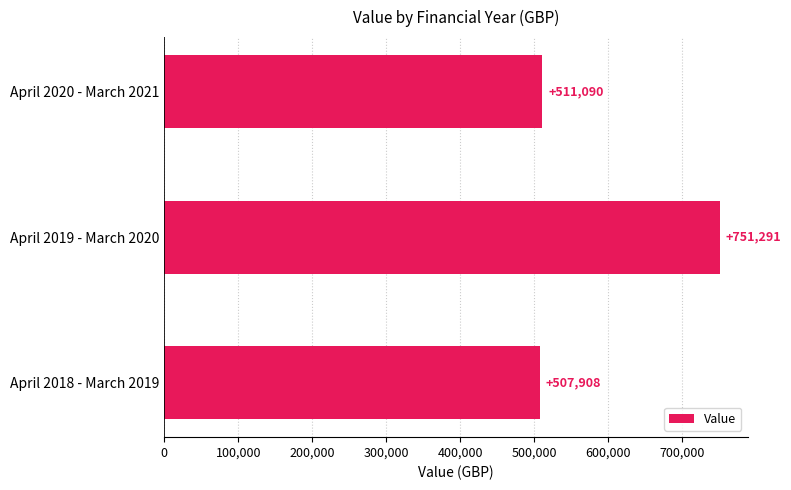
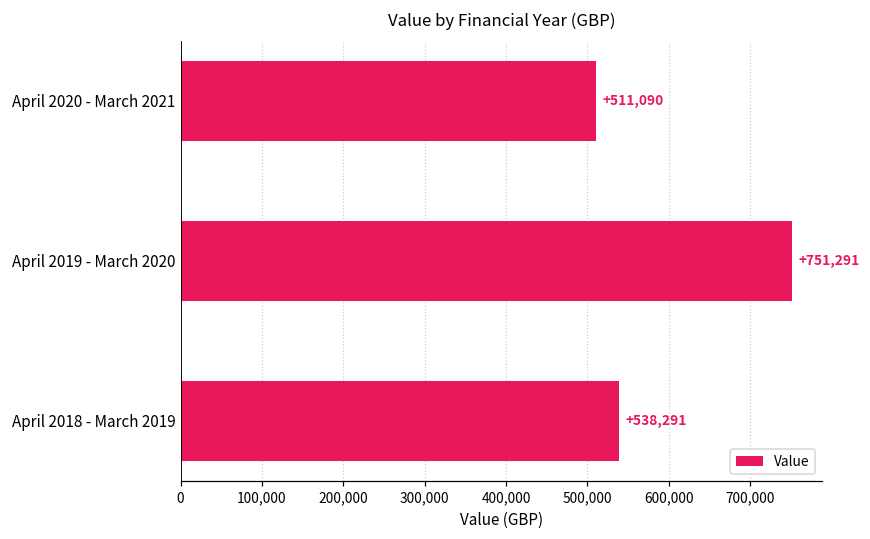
April 2018 - March 2019: +507,908 -> +538,291
